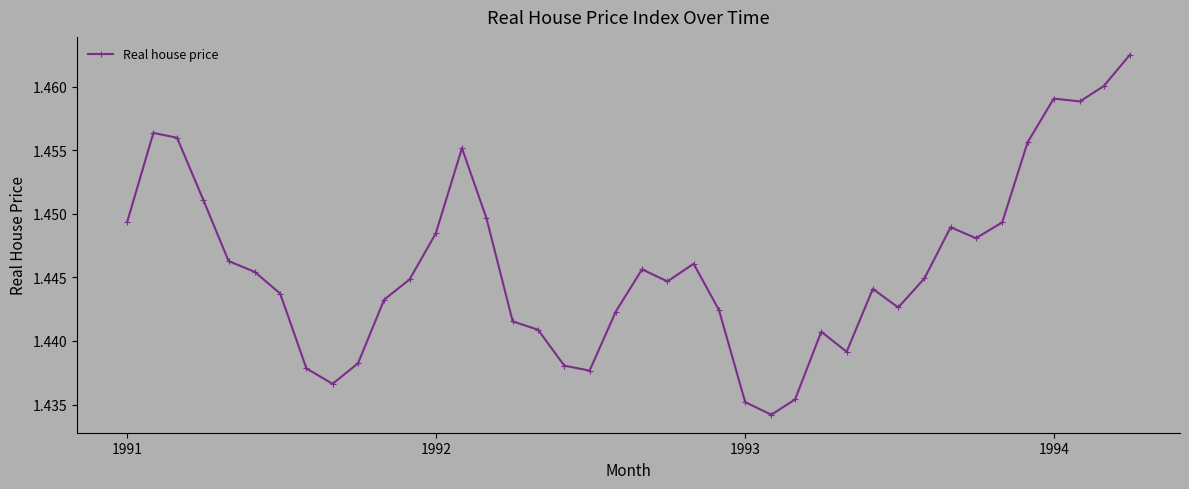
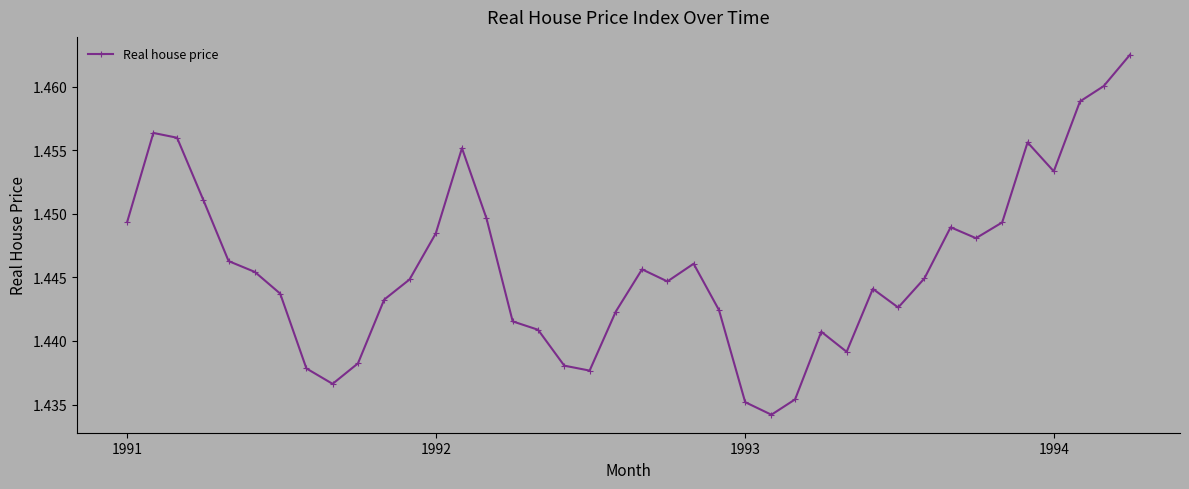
1994: 1.4591 -> 1.4533
